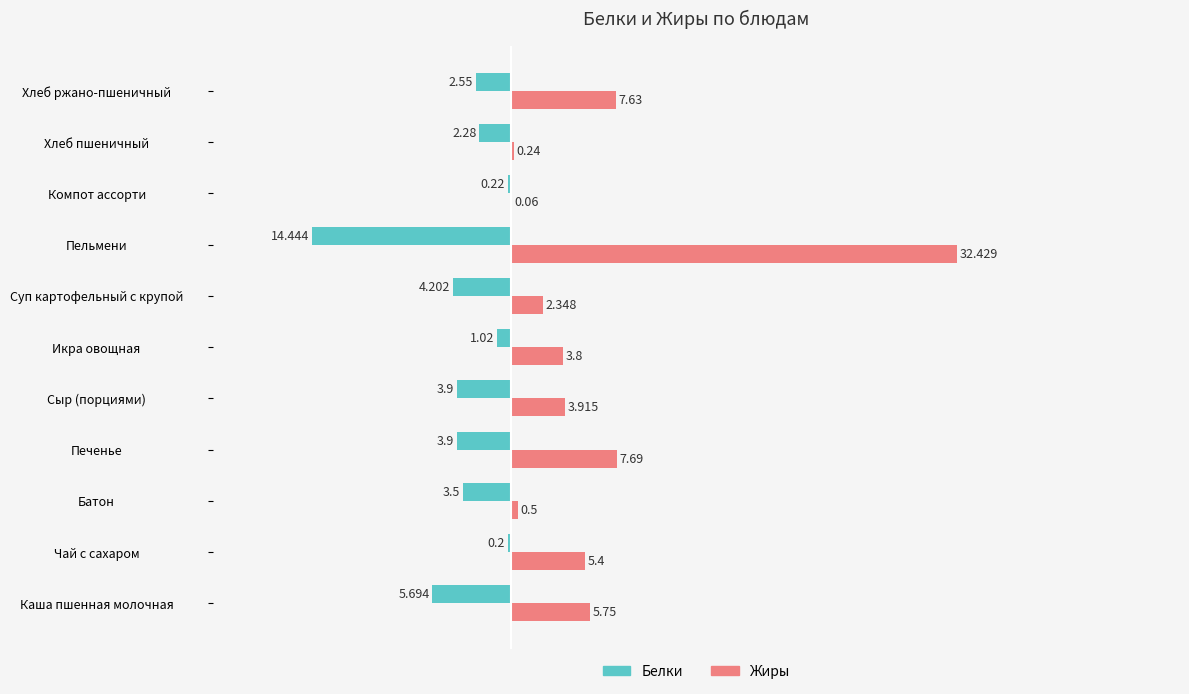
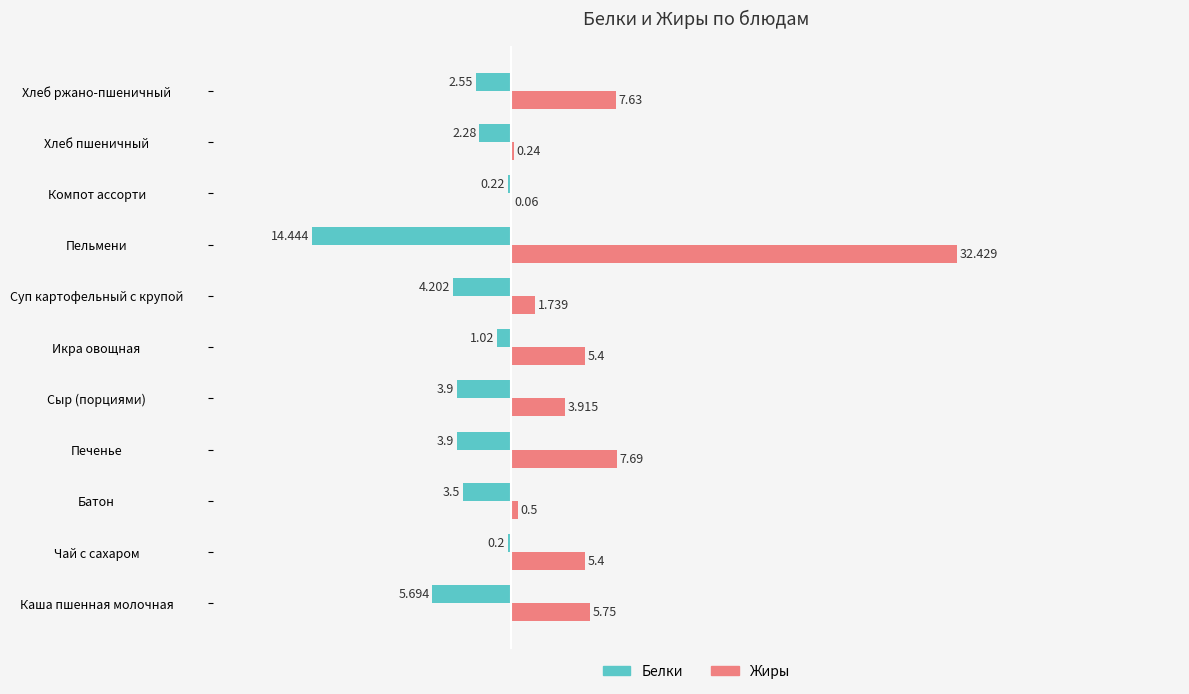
Жиры, Суп картофельный с крупой: 2.348 -> 1.739
Жиры, Икра овощная: 3.8 -> 5.4
